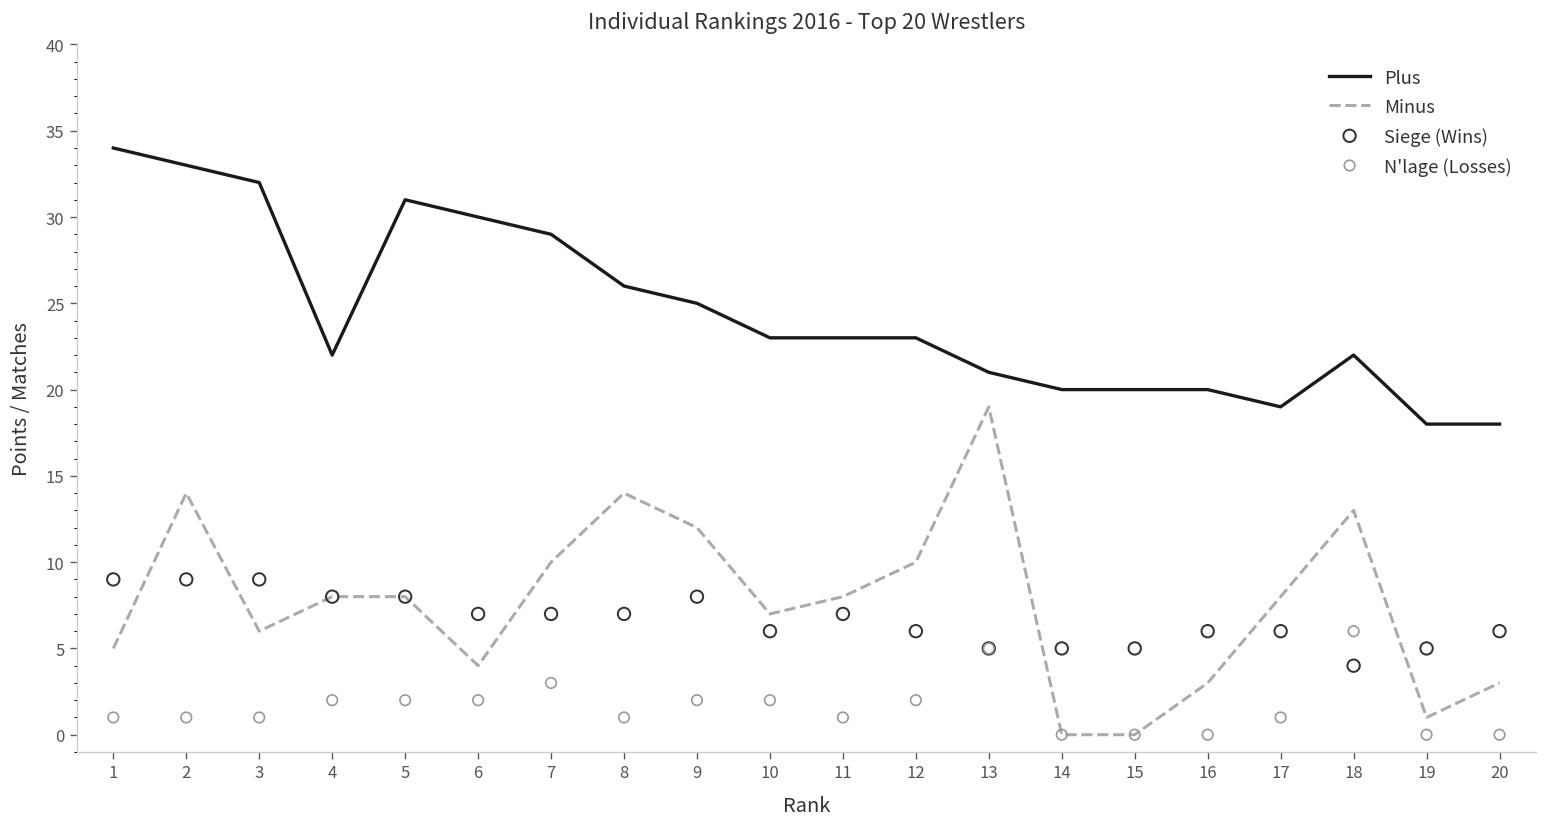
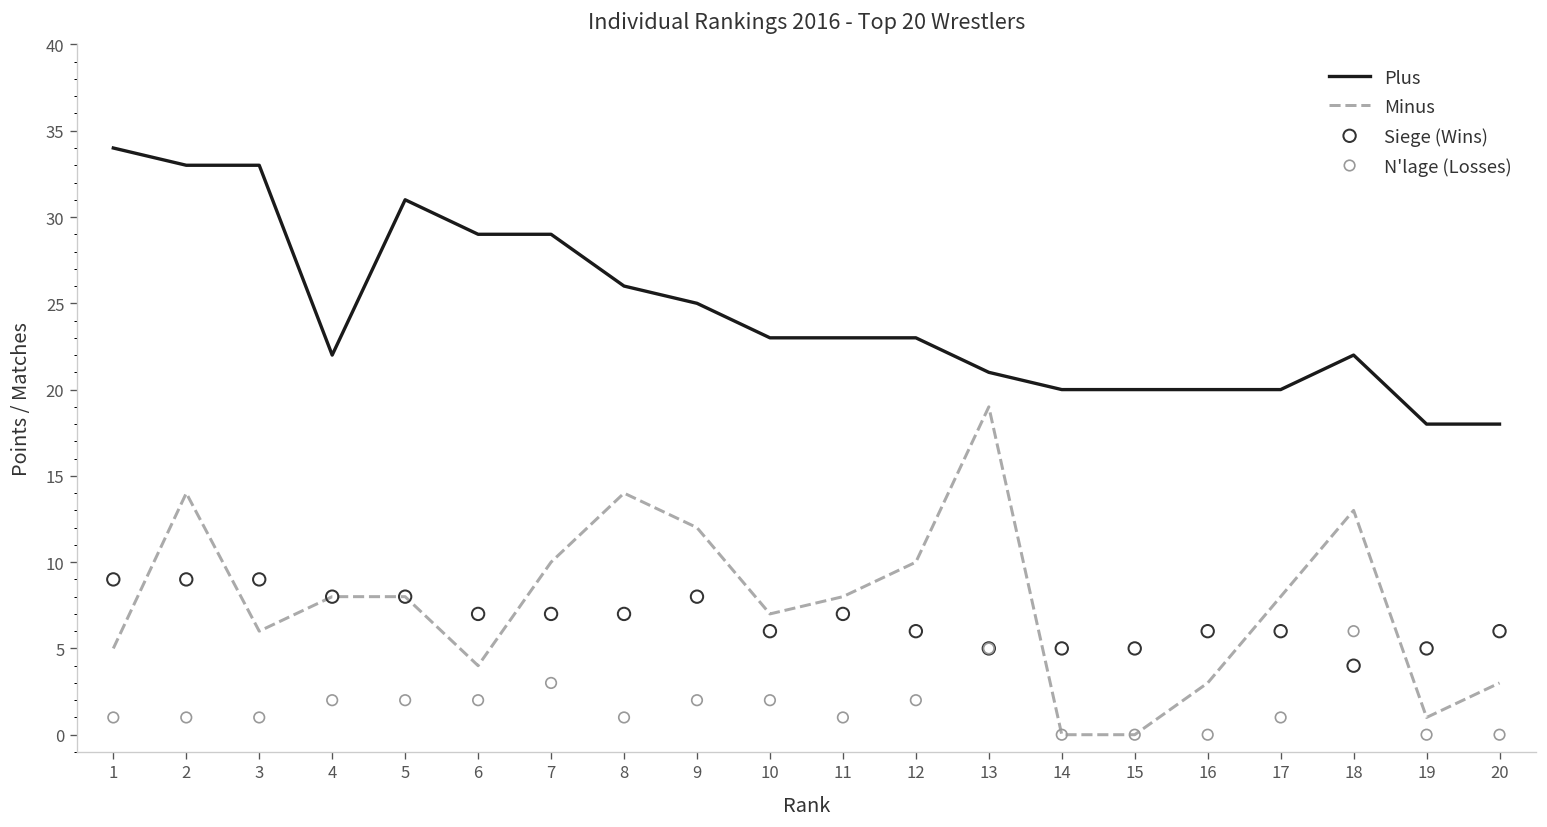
Plus, 3: 32 -> 33
Plus, 6: 30 -> 29
Plus, 17: 19 -> 20
